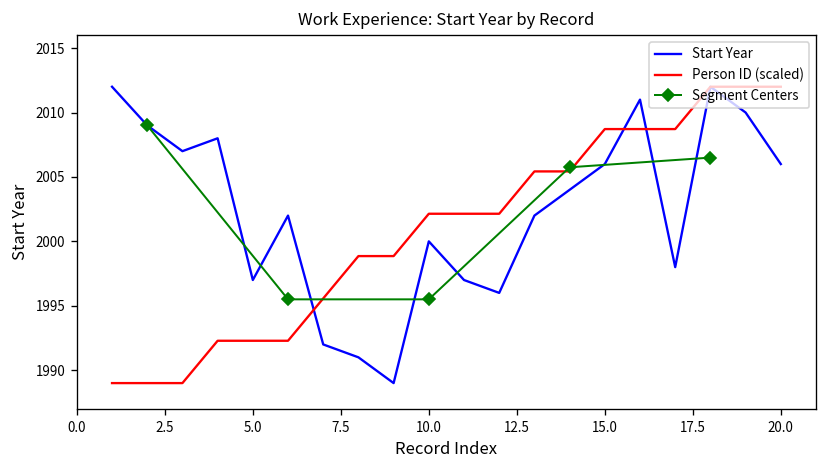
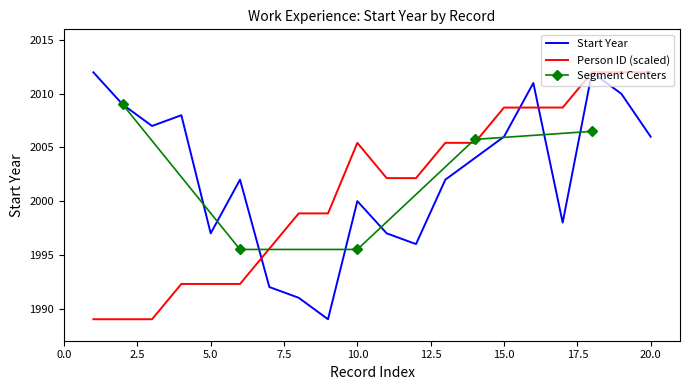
Person ID (scaled), 10.0: 2002.1 -> 2005.4
